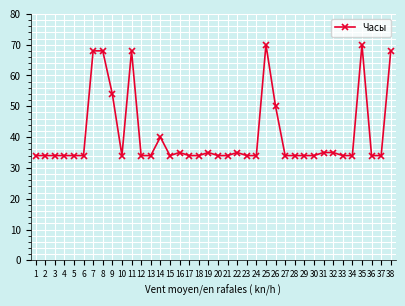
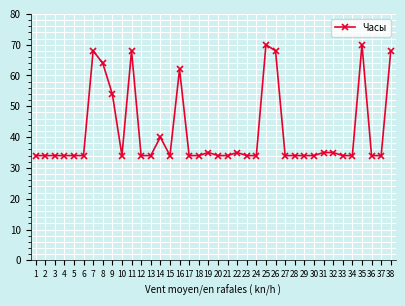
8: 68 -> 64
16: 35 -> 62
26: 50 -> 68
